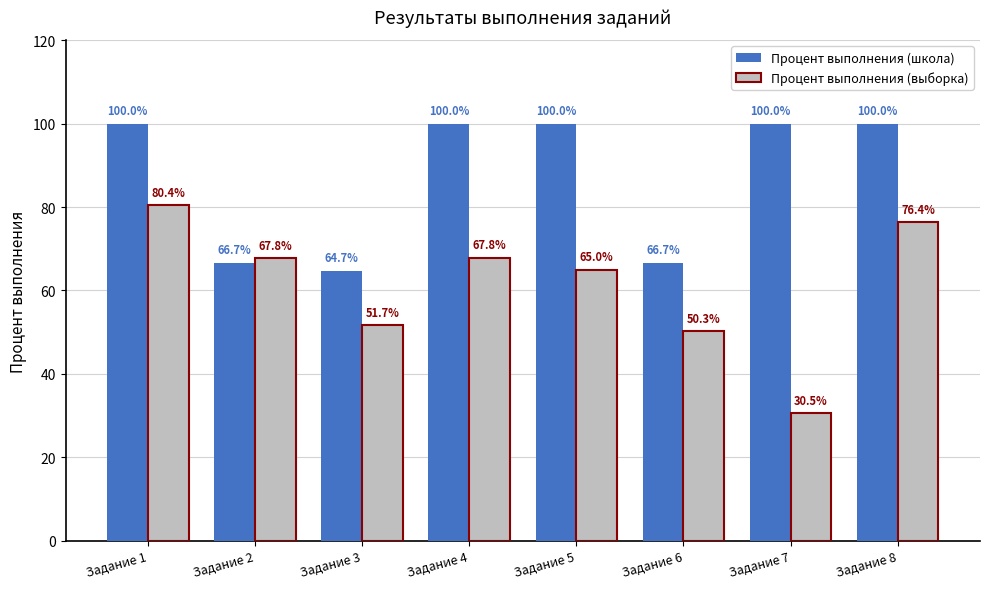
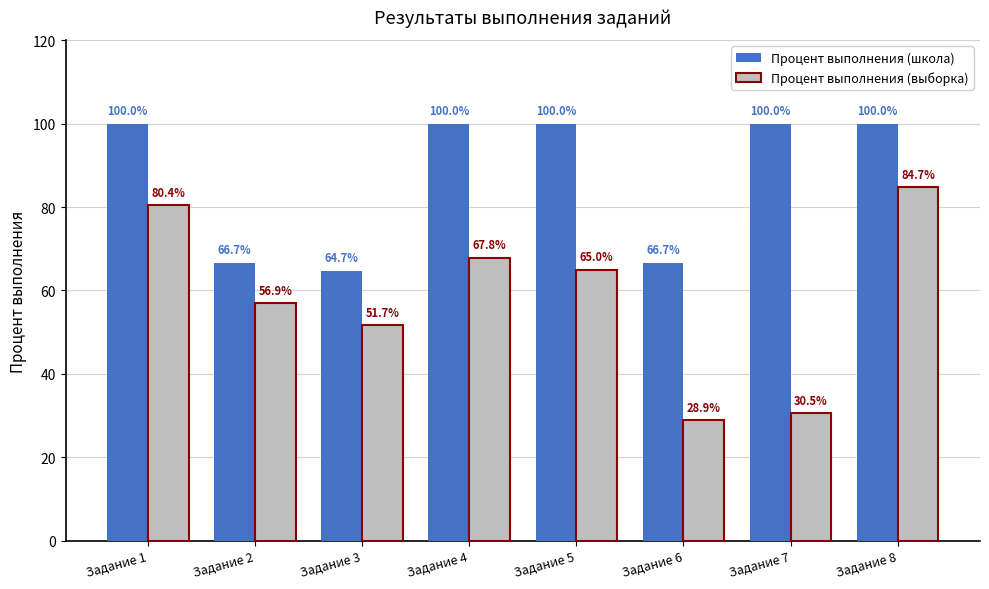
Процент выполнения (выборка), Задание 2: 67.8% -> 56.9%
Процент выполнения (выборка), Задание 6: 50.3% -> 28.9%
Процент выполнения (выборка), Задание 8: 76.4% -> 84.7%
